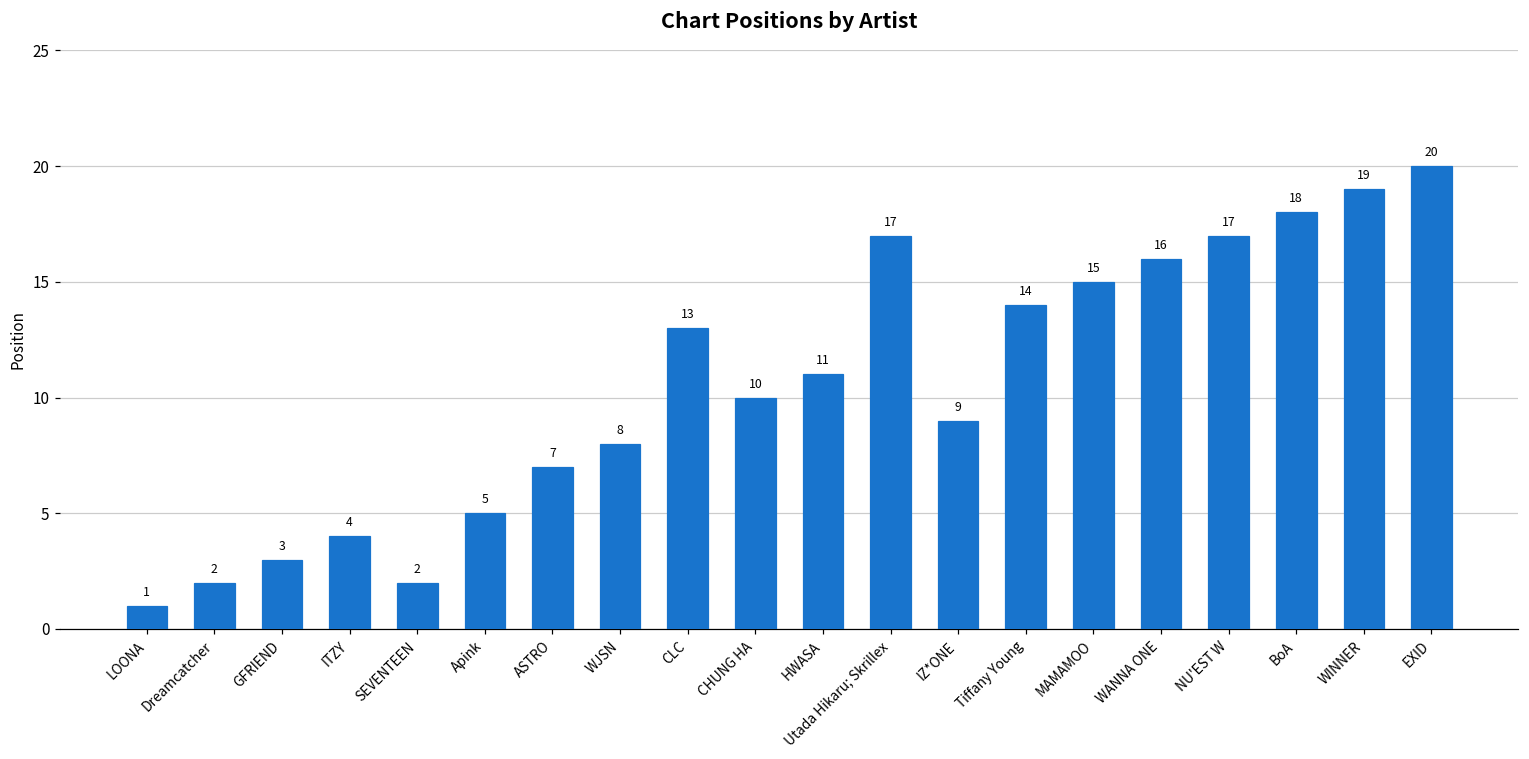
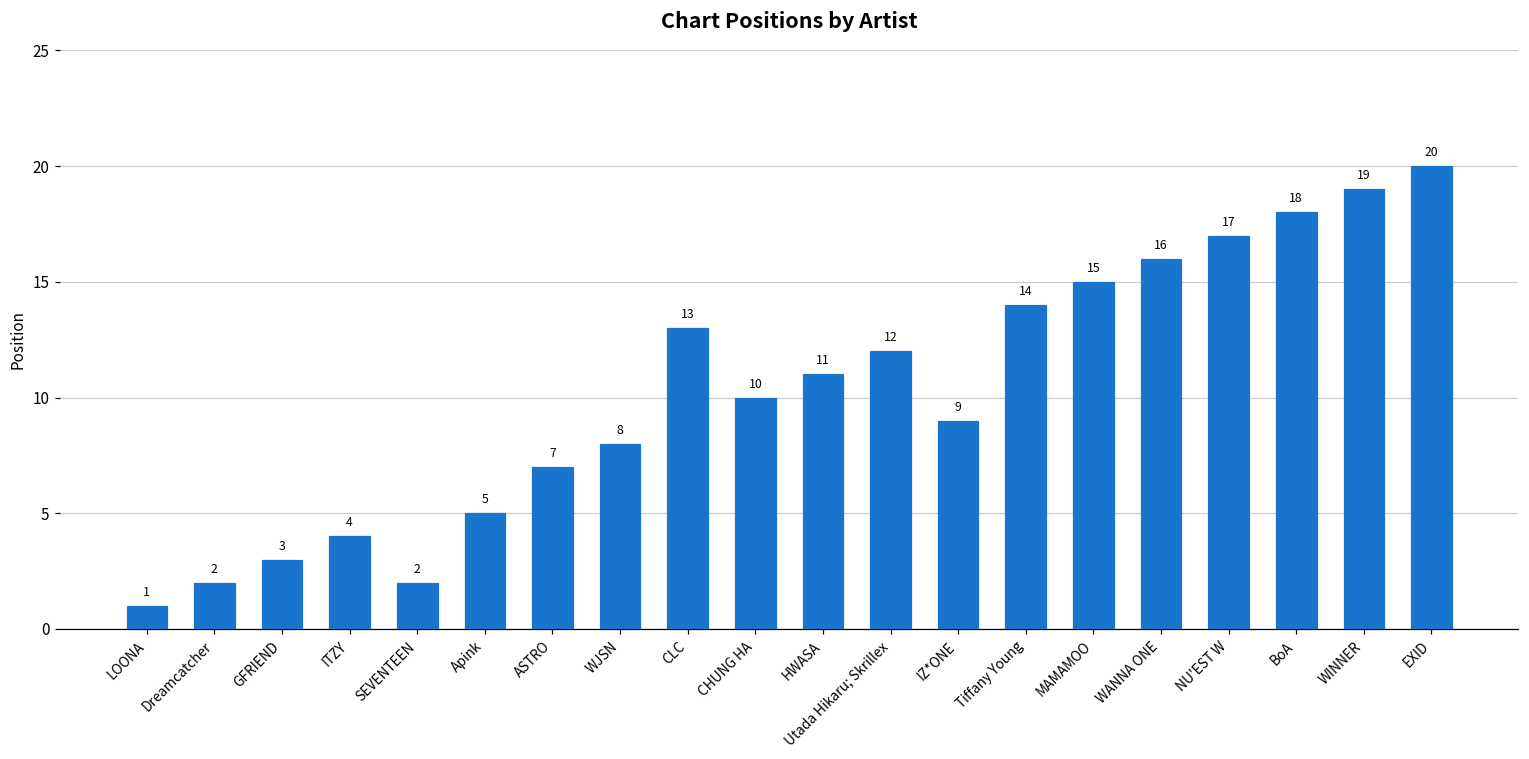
Utada Hikaru; Skrillex: 17 -> 12
